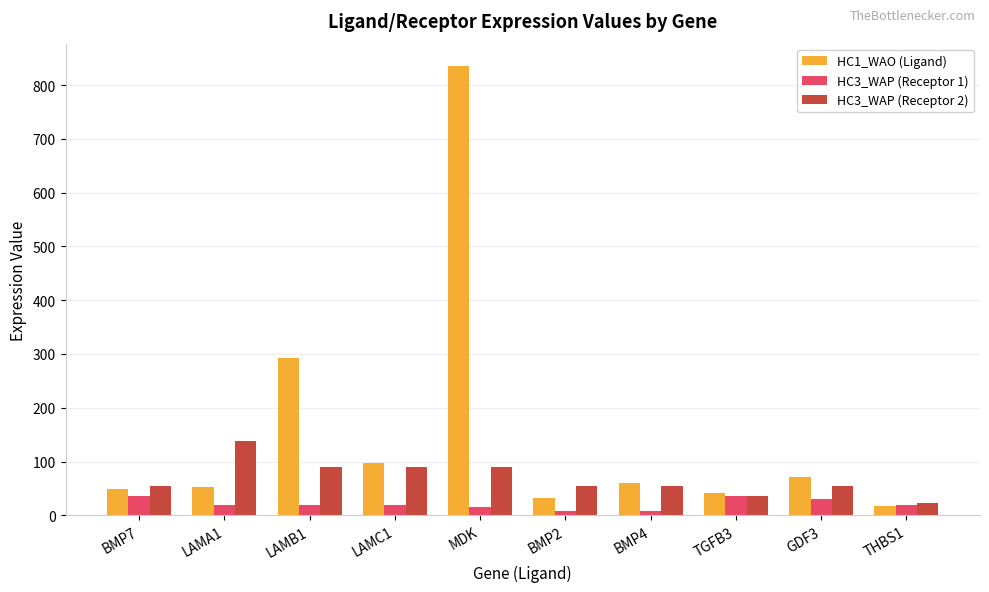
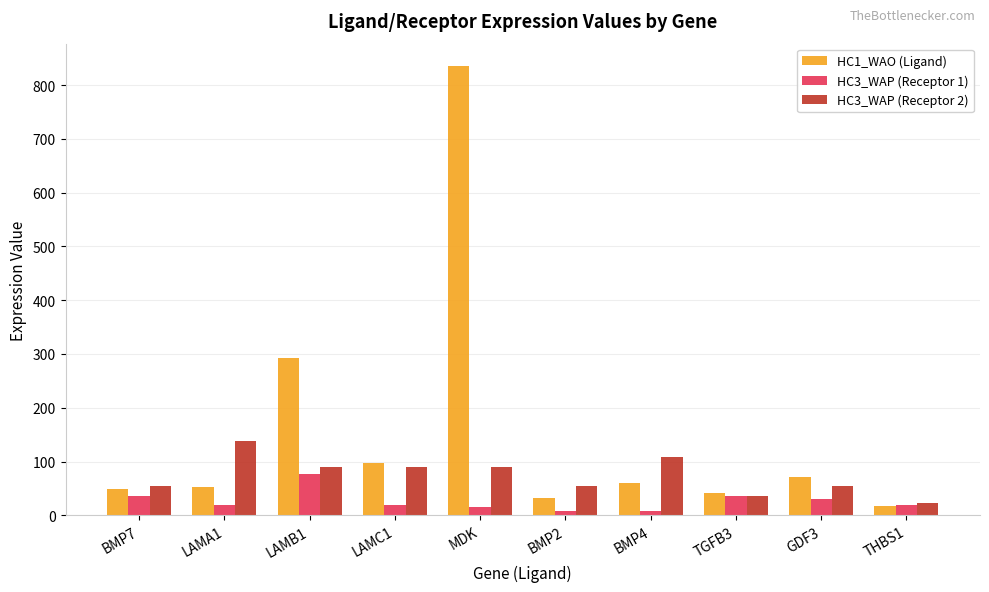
HC3_WAP (Receptor 1), LAMB1: 20 -> 80
HC3_WAP (Receptor 2), BMP4: 60 -> 110
